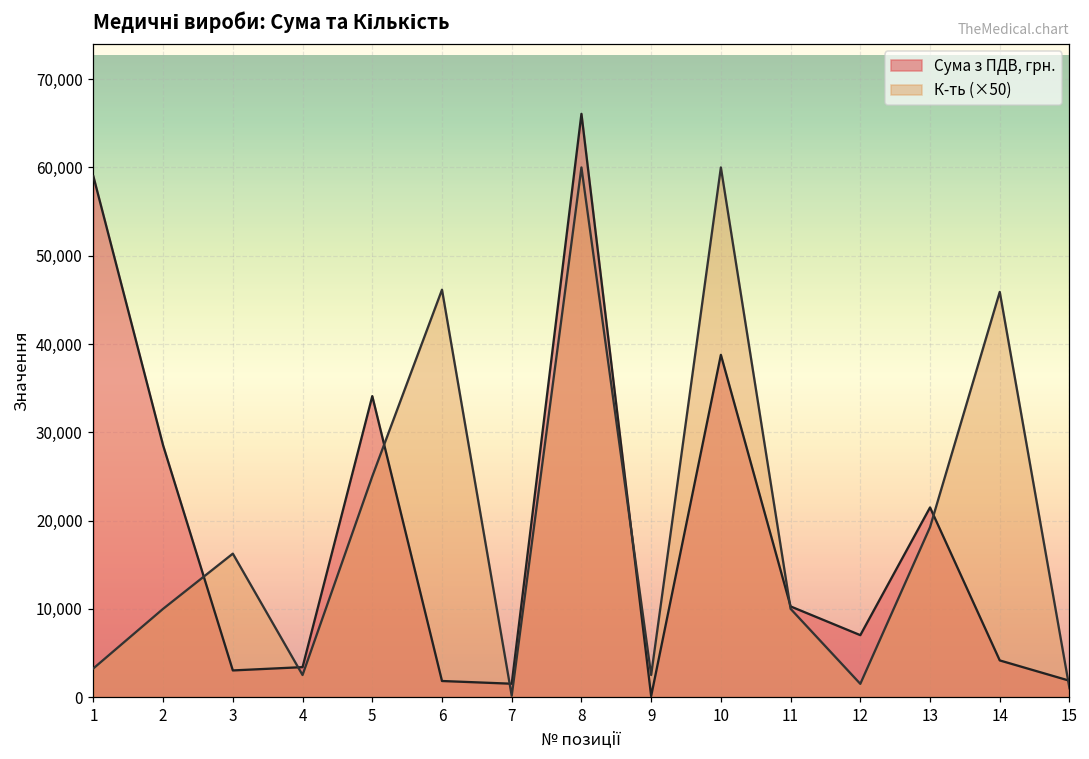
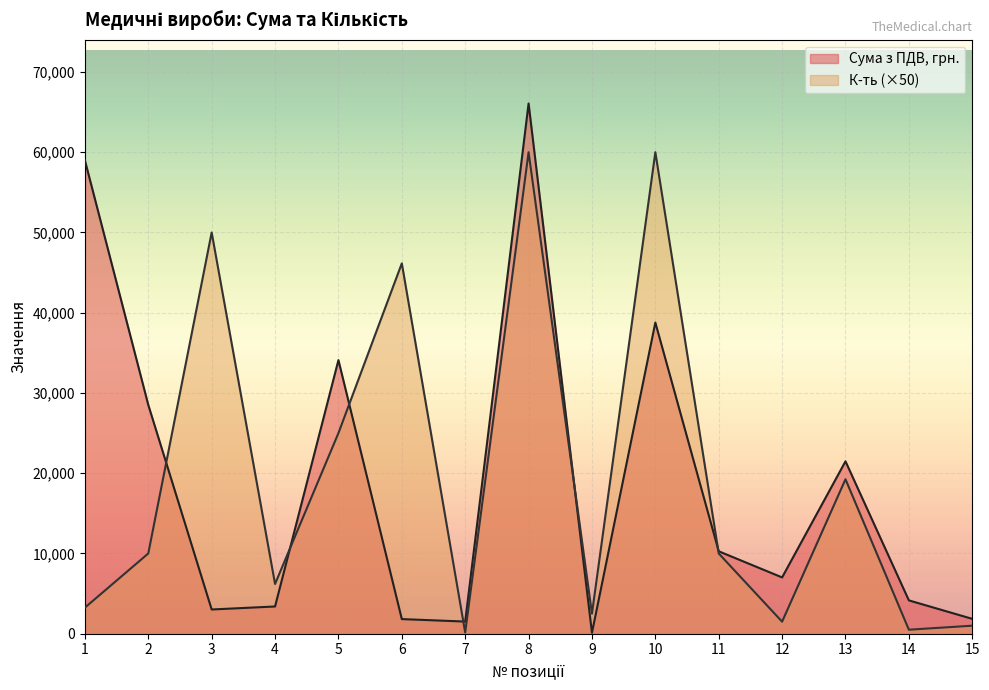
К-ть (×50), 3: 16,000 -> 50,000
К-ть (×50), 4: 3,000 -> 6,000
К-ть (×50), 14: 46,000 -> 1,000
